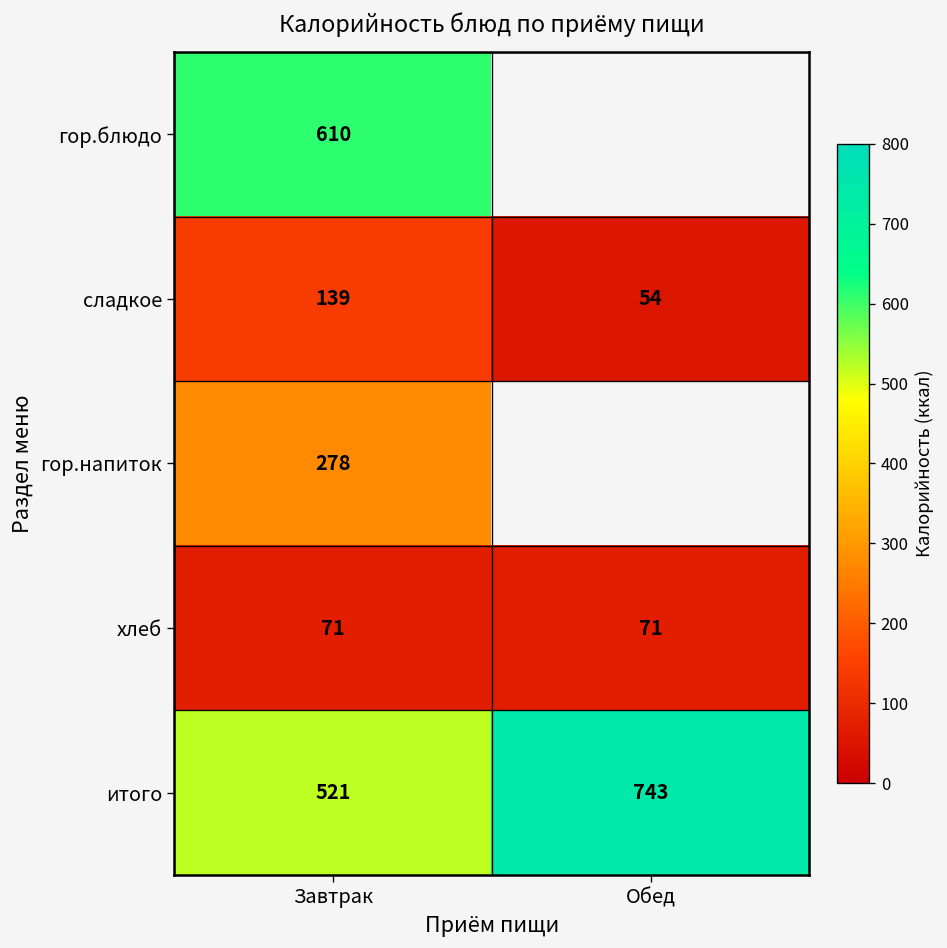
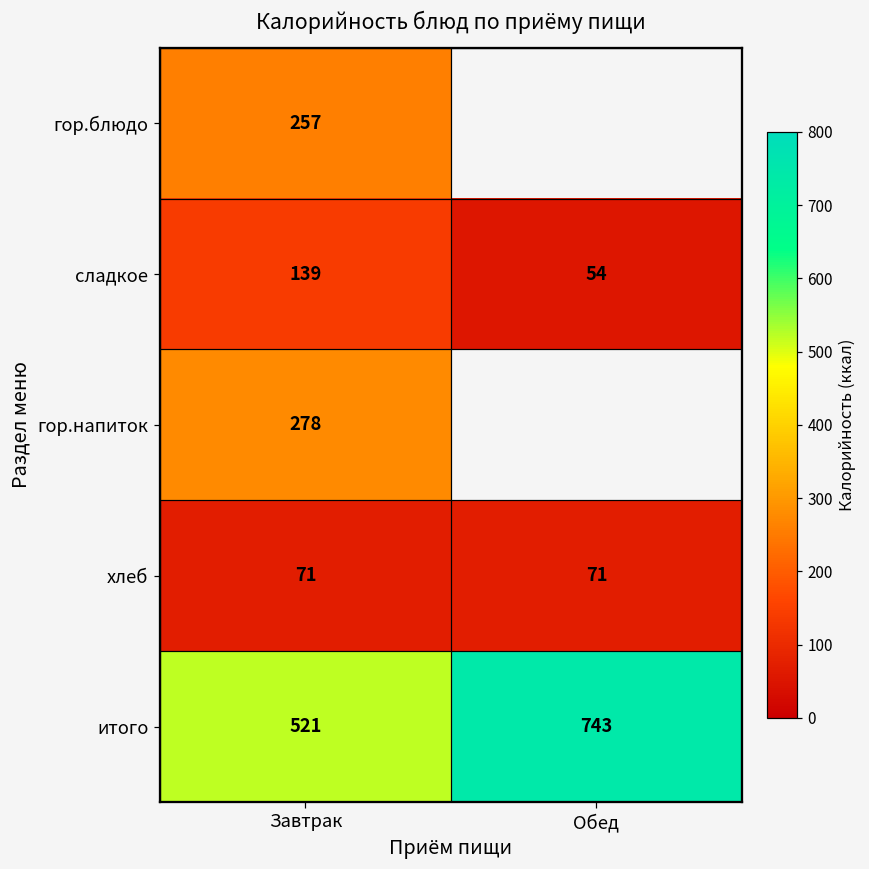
гор.блюдо, Завтрак: 610 -> 257
